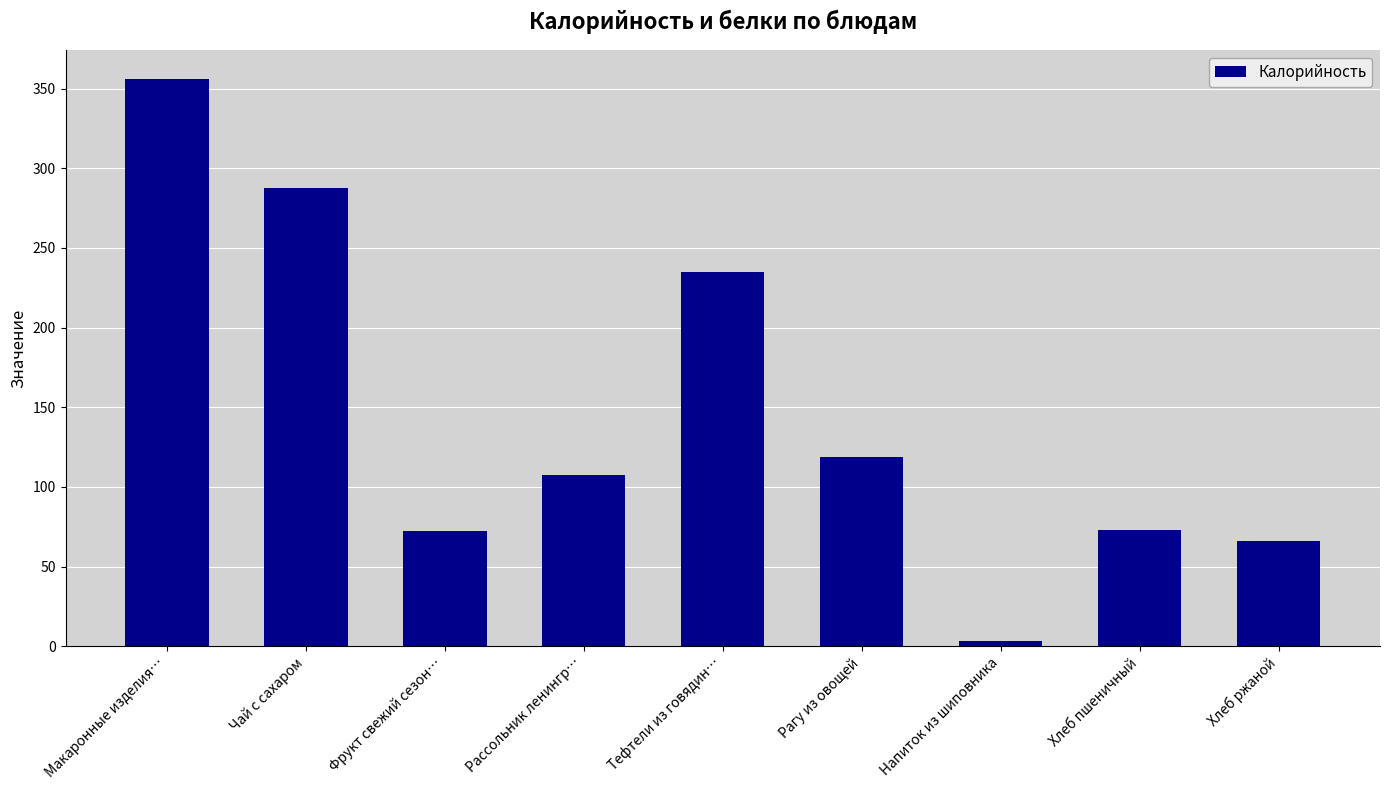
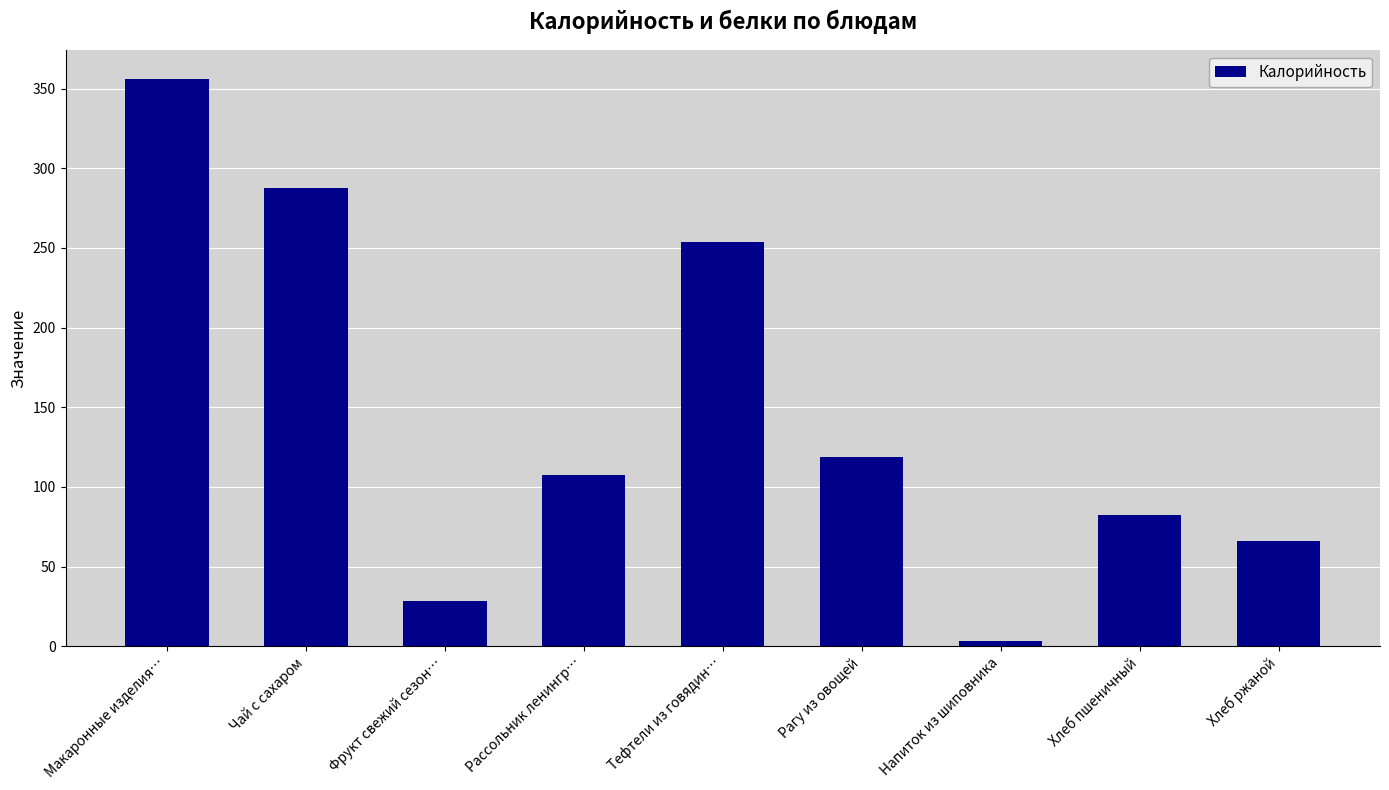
Фрукт свежий сезон…: 72 -> 29
Тефтели из говядин…: 235 -> 254
Хлеб пшеничный: 73 -> 82
